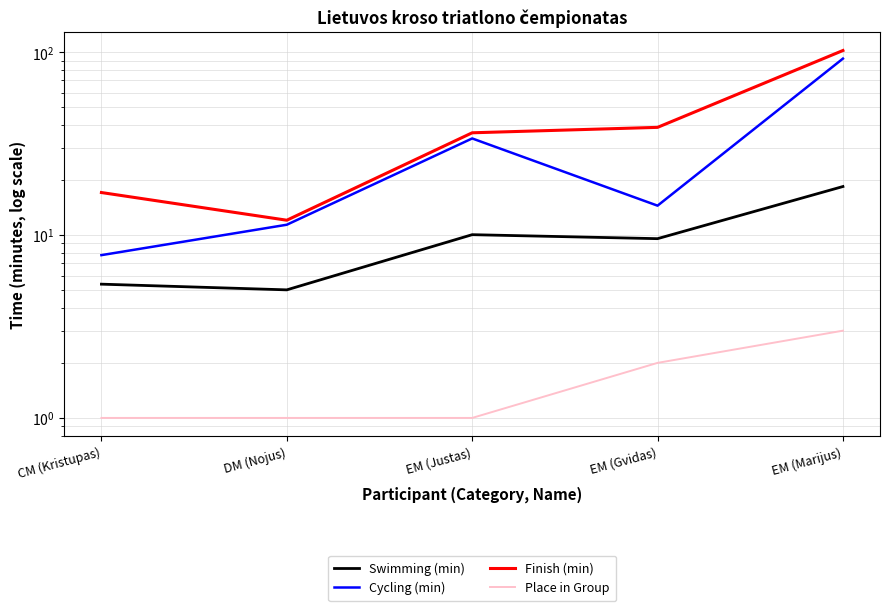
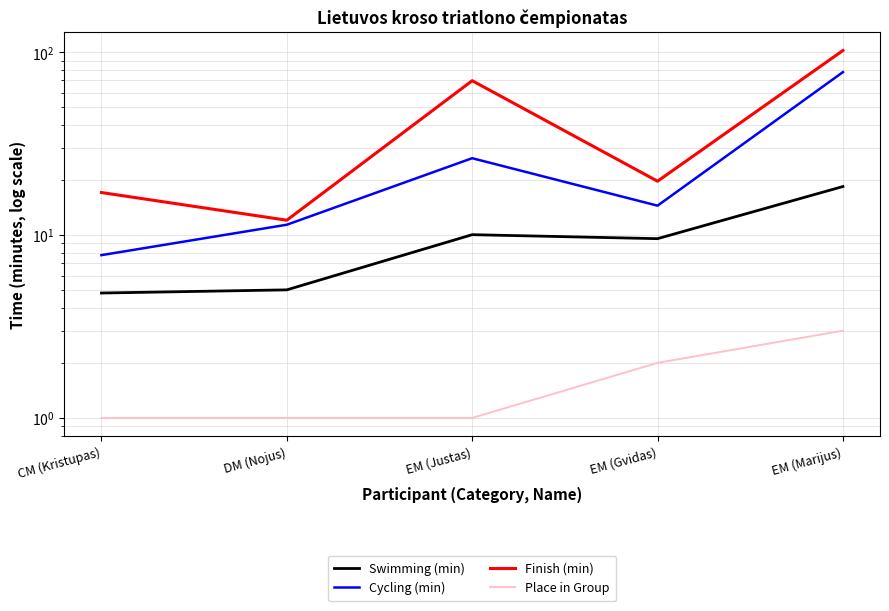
Swimming (min), CM (Kristupas): 5.4 -> 4.8
Cycling (min), EM (Justas): 34 -> 26
Finish (min), EM (Justas): 36 -> 70
Finish (min), EM (Gvidas): 39 -> 20
Cycling (min), EM (Marijus): 90 -> 78
